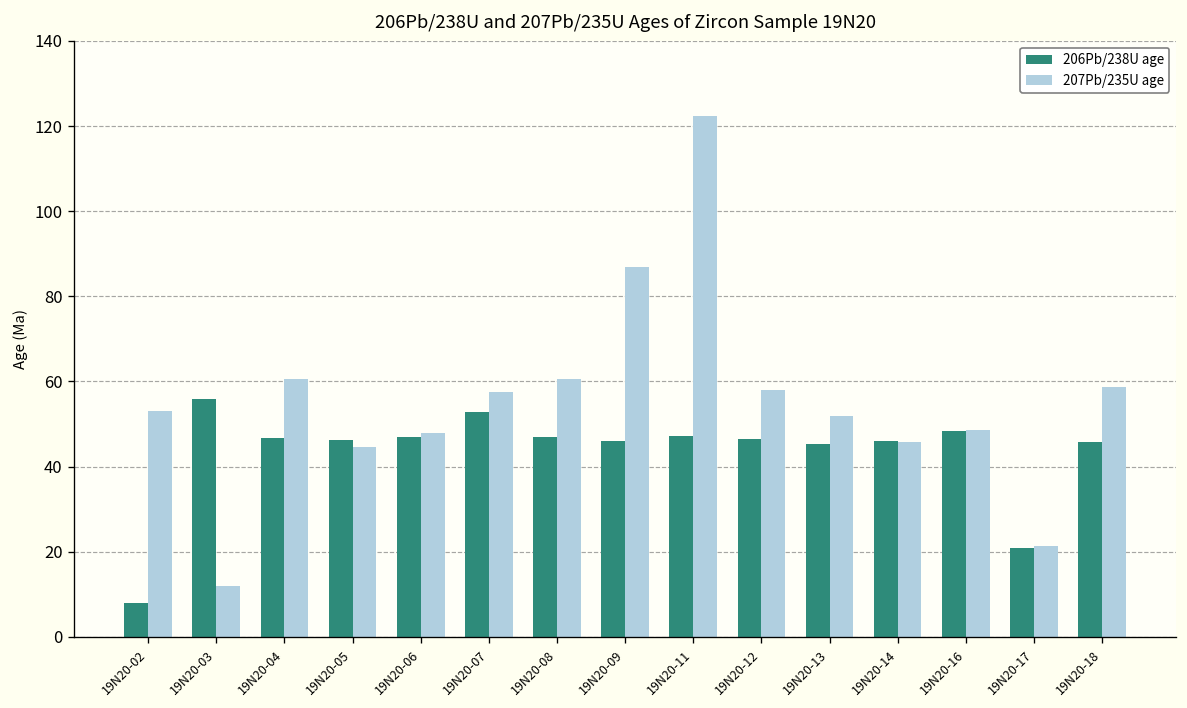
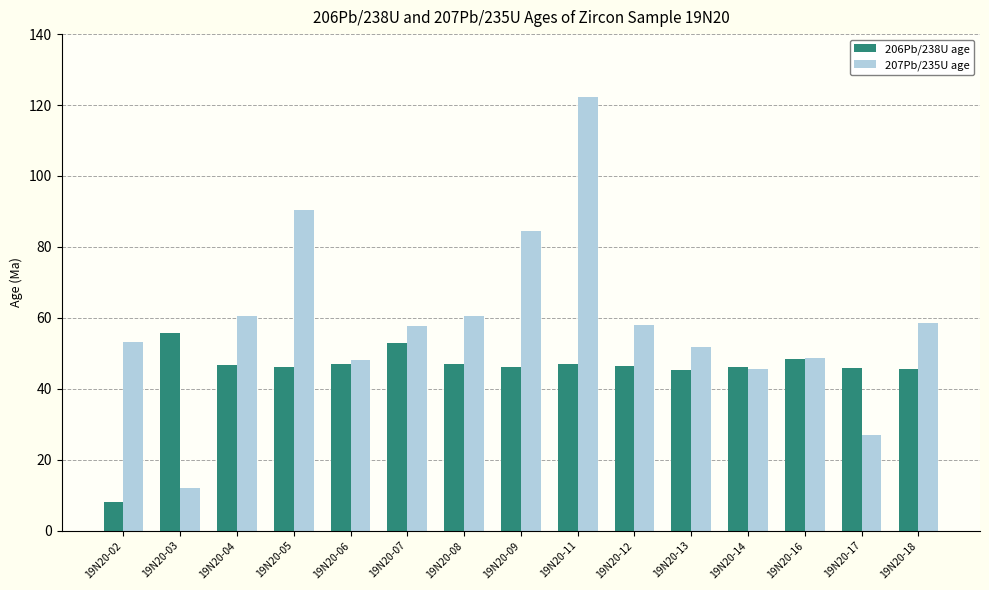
207Pb/235U age, 19N20-05: 45 -> 90
207Pb/235U age, 19N20-09: 87 -> 84
206Pb/238U age, 19N20-17: 21 -> 46
207Pb/235U age, 19N20-17: 21 -> 27
